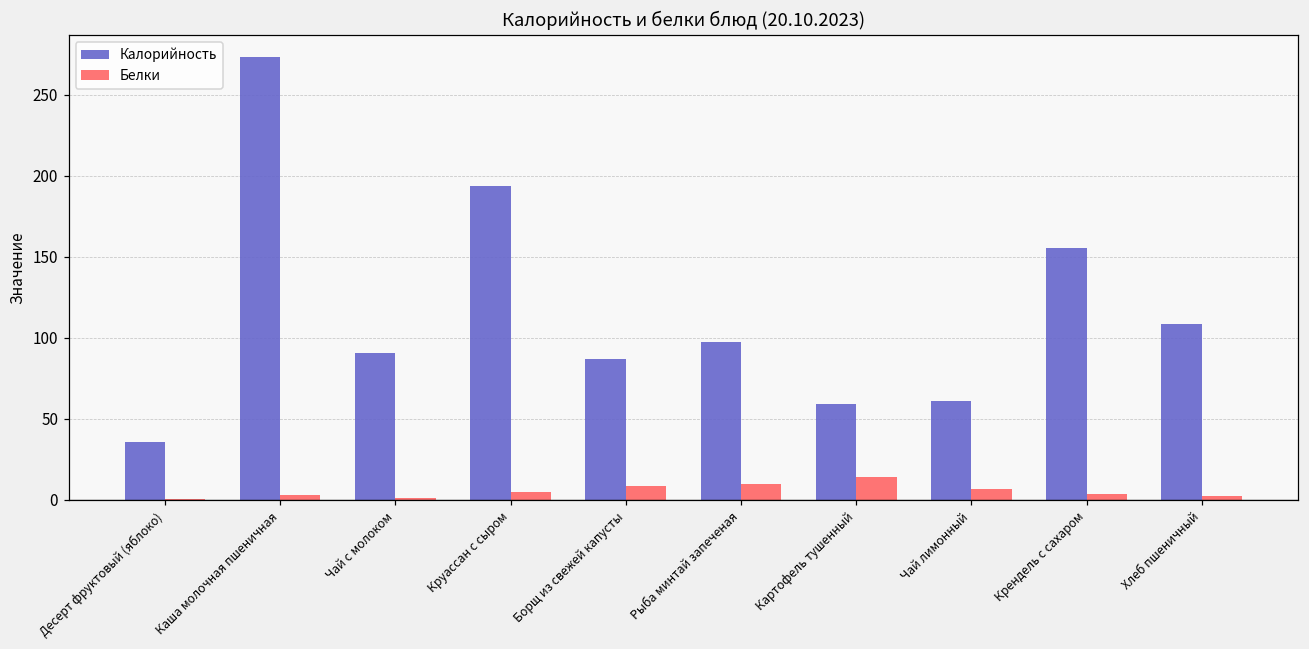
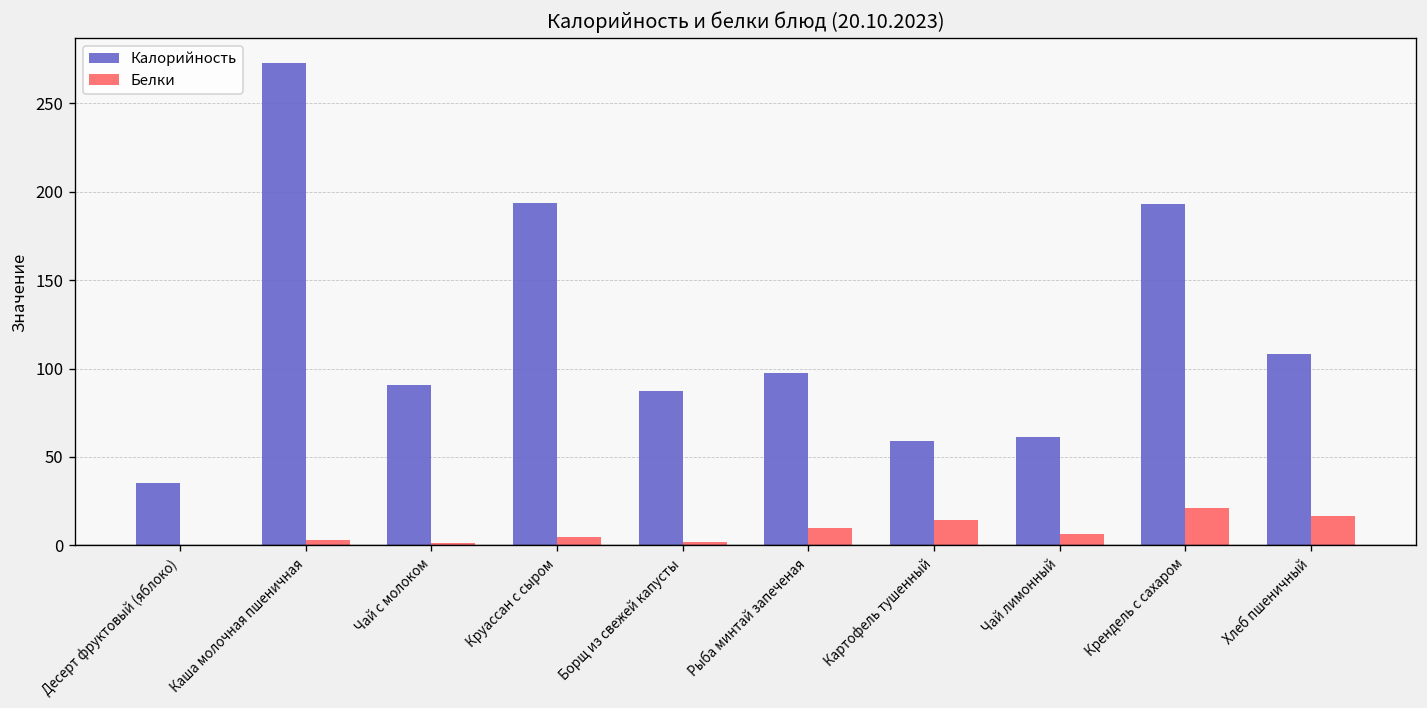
Белки, Борщ из свежей капусты: 8 -> 2
Калорийность, Крендель с сахаром: 156 -> 193
Белки, Крендель с сахаром: 4 -> 21
Белки, Хлеб пшеничный: 3 -> 17
